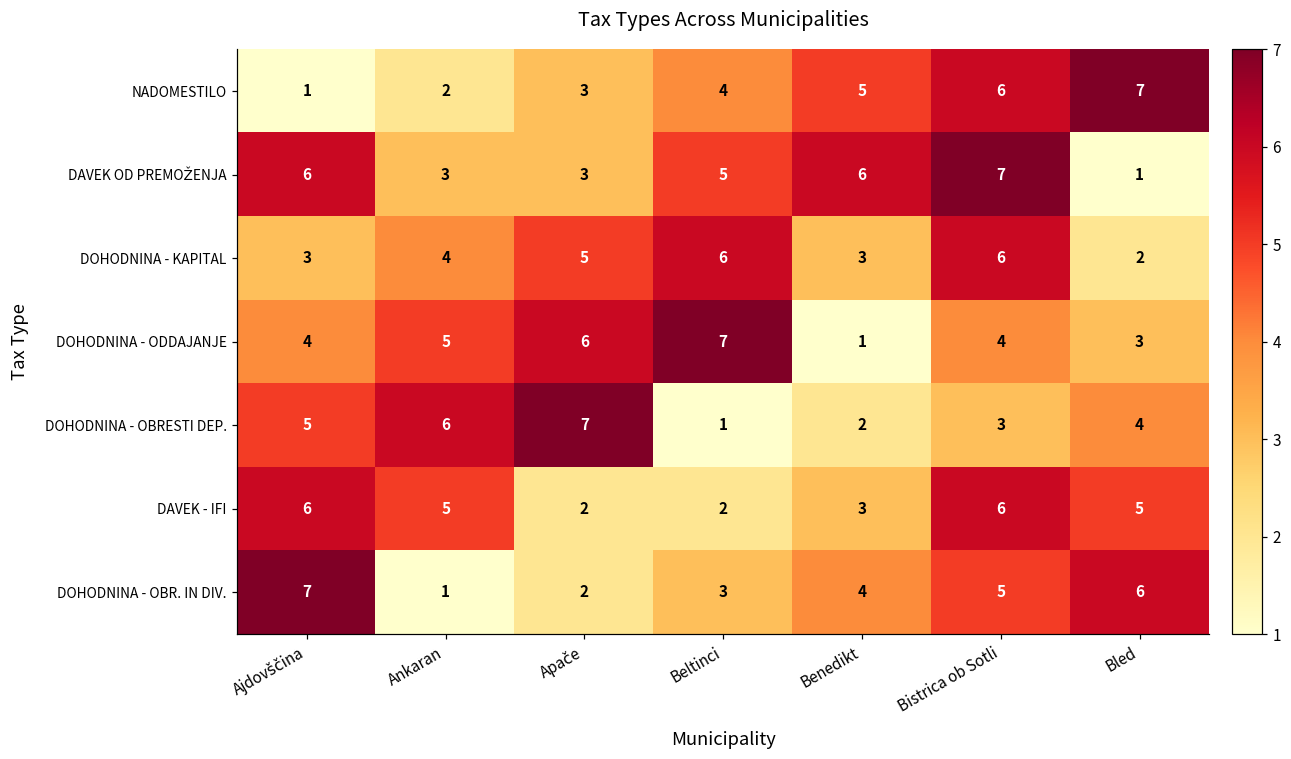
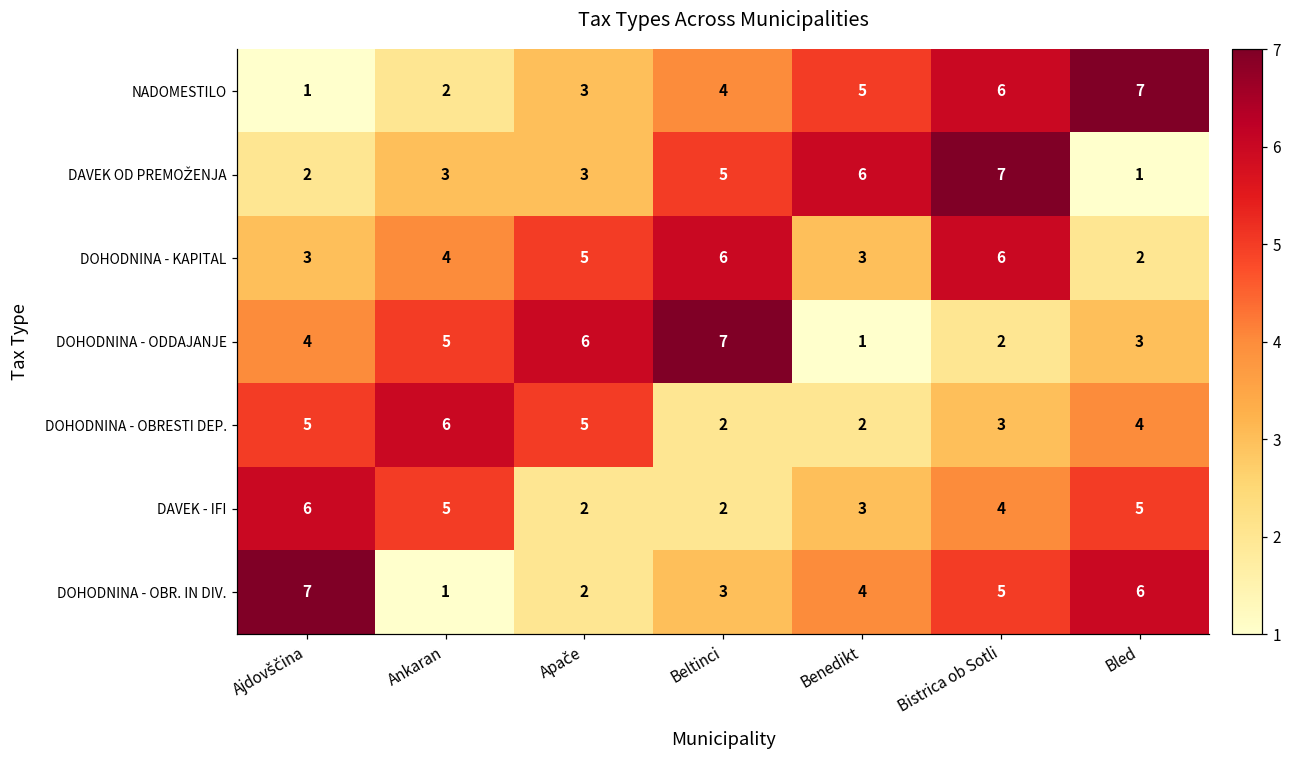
DAVEK OD PREMOŽENJA, Ajdovščina: 6 -> 2
DOHODNINA - ODDAJANJE, Bistrica ob Sotli: 4 -> 2
DOHODNINA - OBRESTI DEP., Apače: 7 -> 5
DOHODNINA - OBRESTI DEP., Beltinci: 1 -> 2
DAVEK - IFI, Bistrica ob Sotli: 6 -> 4
